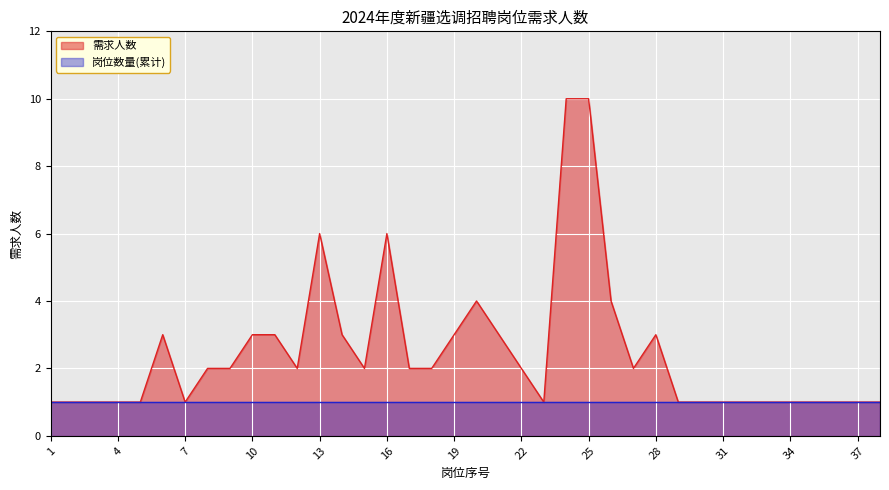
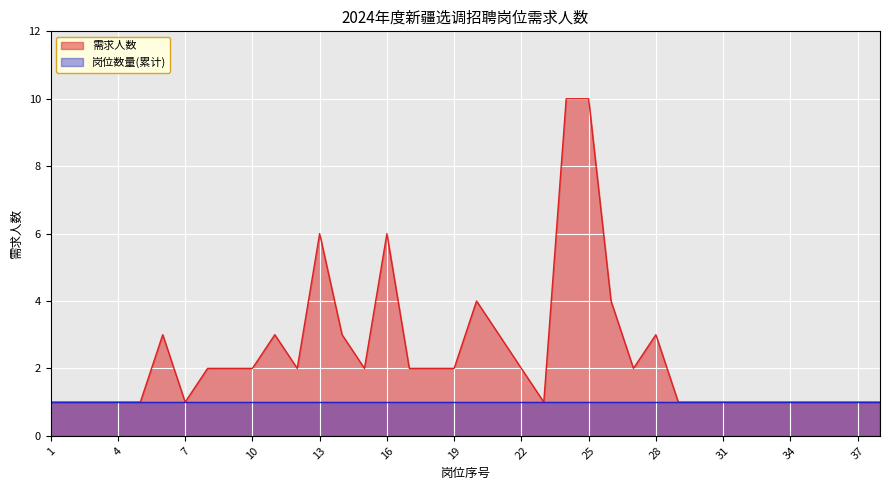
需求人数, 10: 3 -> 2
需求人数, 19: 3 -> 2
